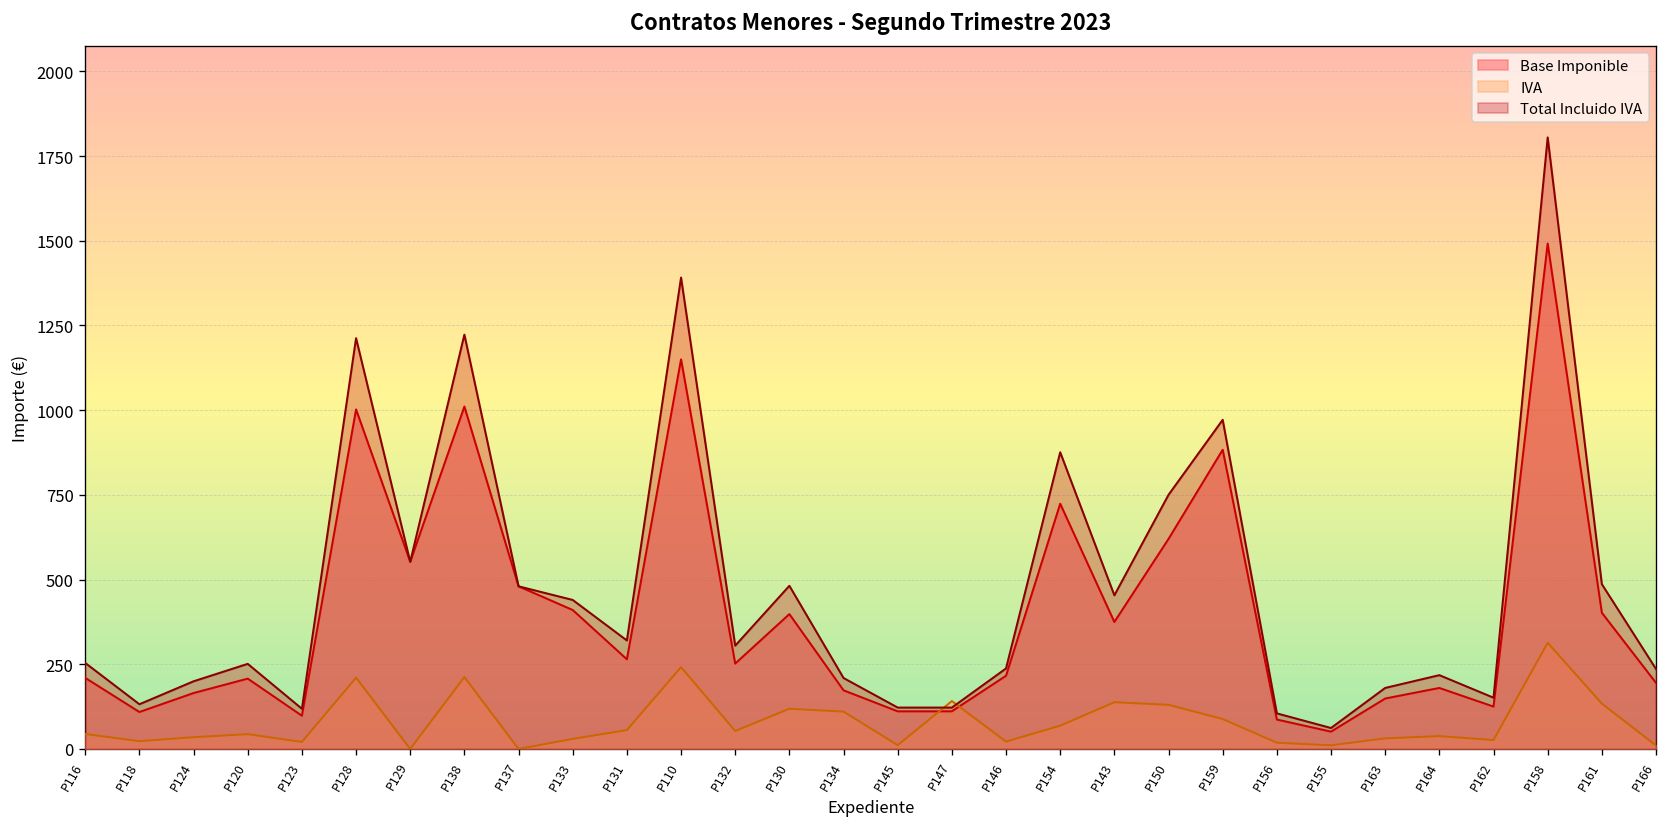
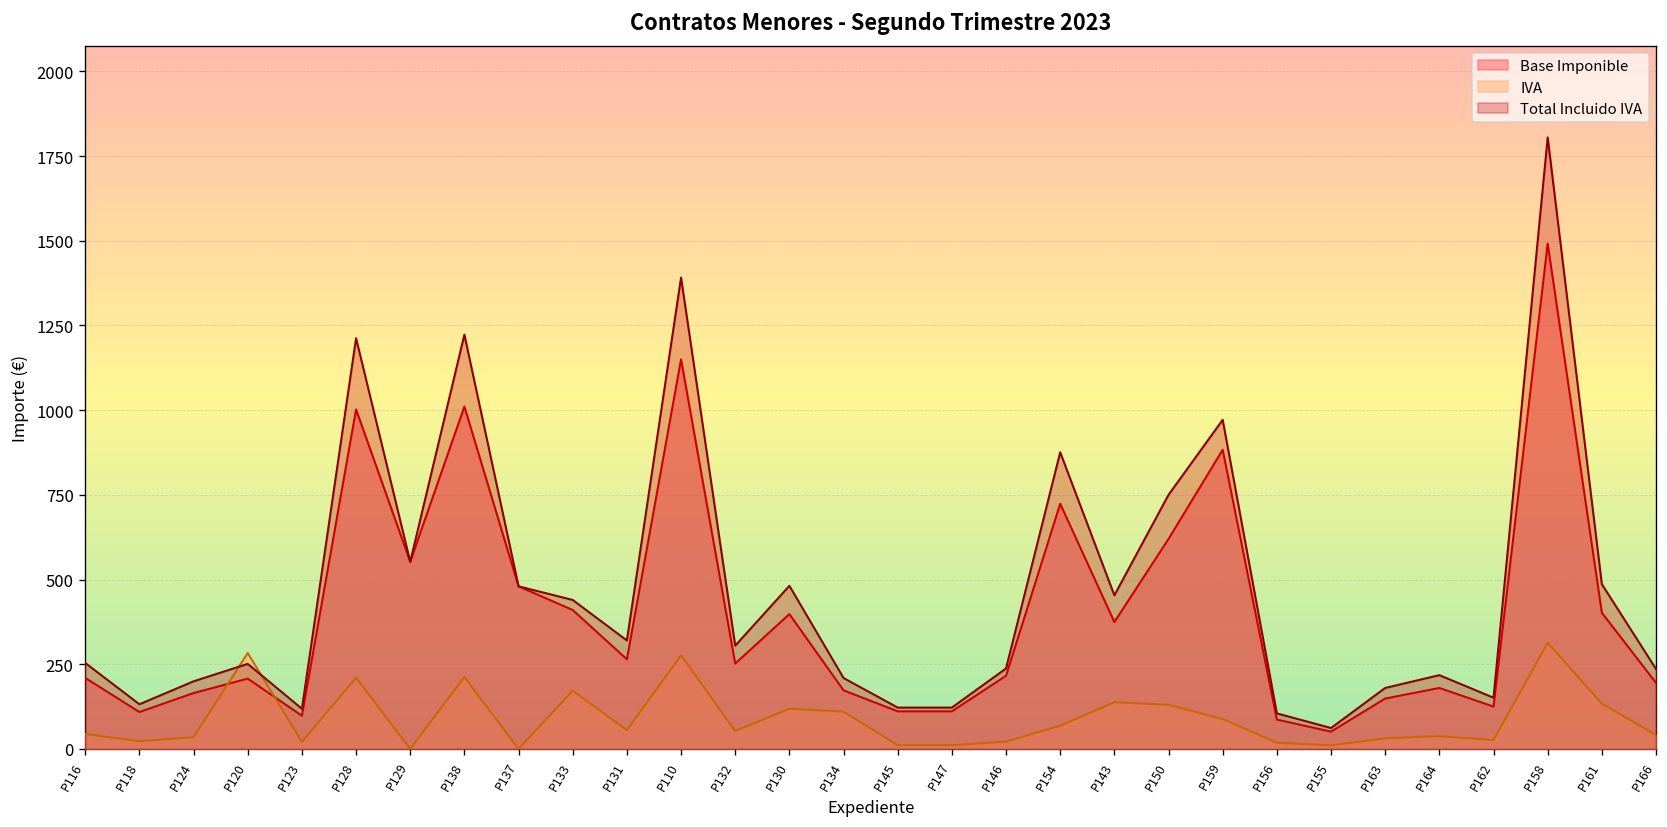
IVA, P120: 40 -> 280
IVA, P133: 30 -> 170
IVA, P110: 240 -> 280
IVA, P147: 140 -> 10
IVA, P166: 10 -> 40
